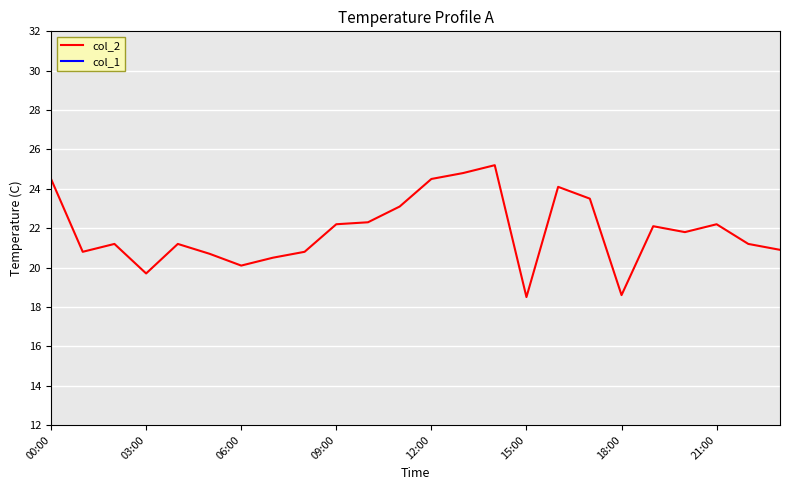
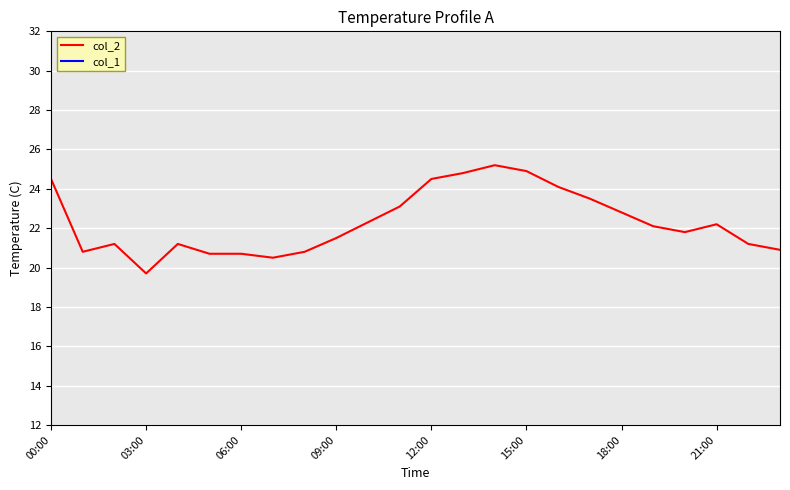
col_2, 06:00: 20.1 -> 20.7
col_2, 09:00: 22.2 -> 21.5
col_2, 15:00: 18.5 -> 24.9
col_2, 18:00: 18.6 -> 22.8
